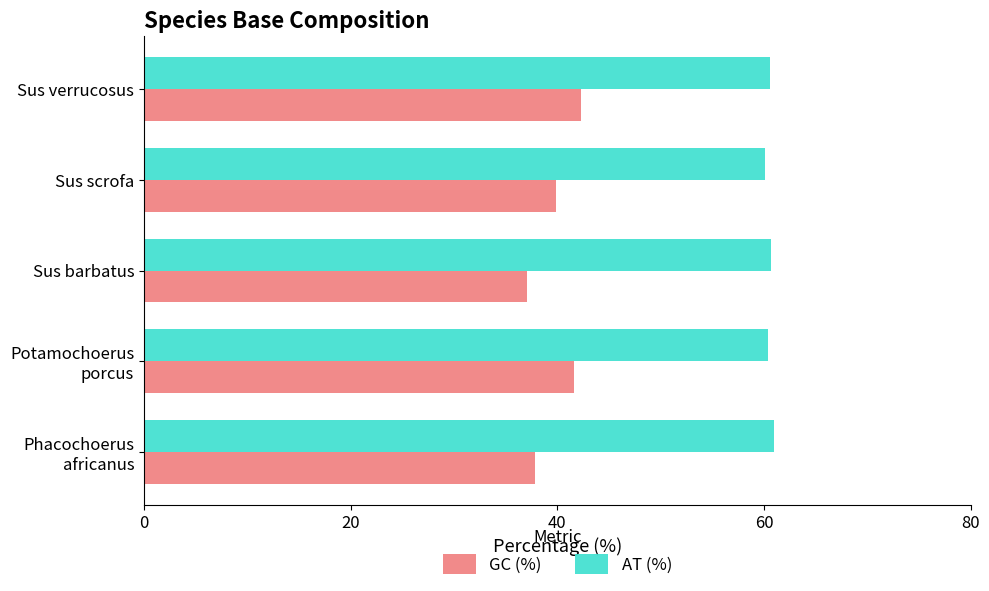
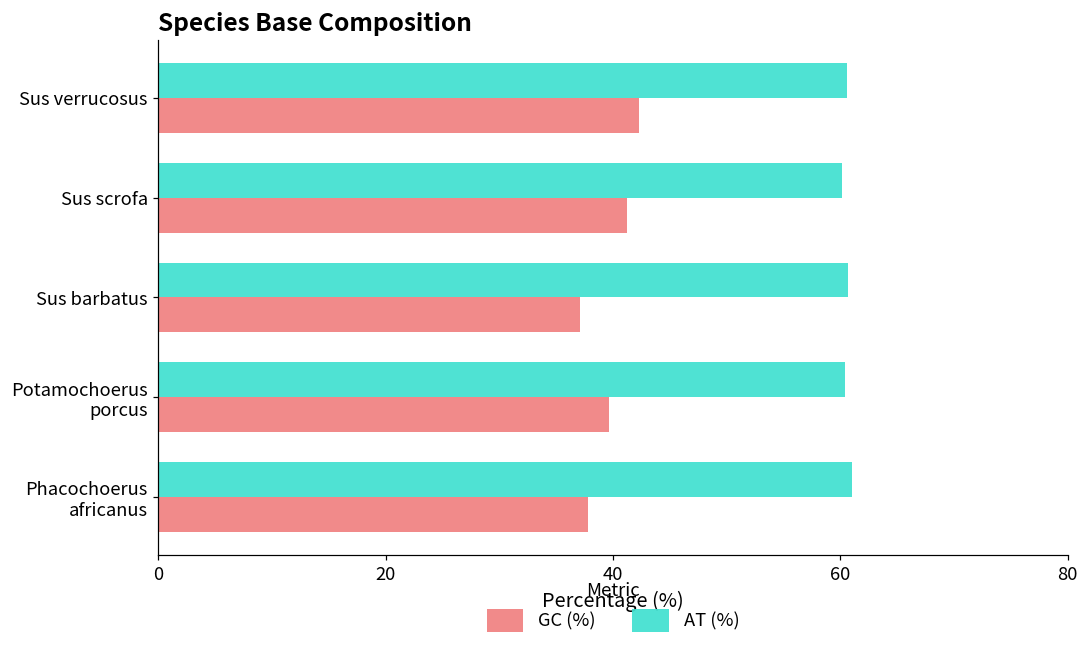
GC (%), Sus scrofa: 39.9 -> 41.2
GC (%), Potamochoerus porcus: 41.6 -> 39.6
